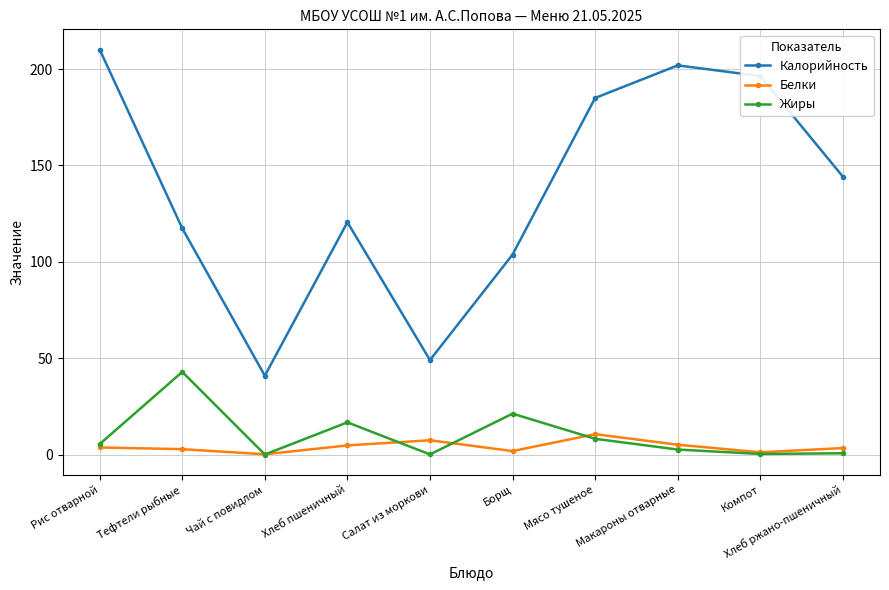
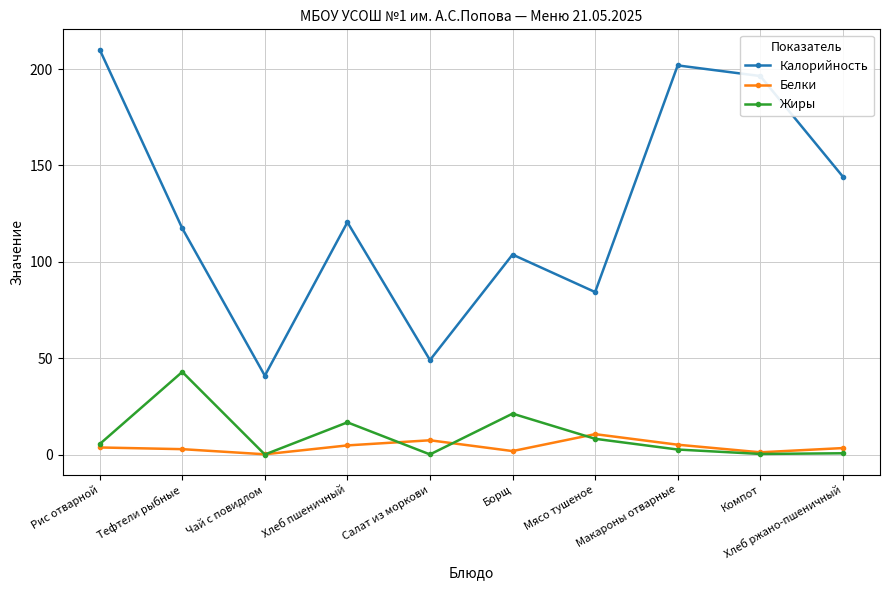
Калорийность, Мясо тушеное: 185 -> 84
